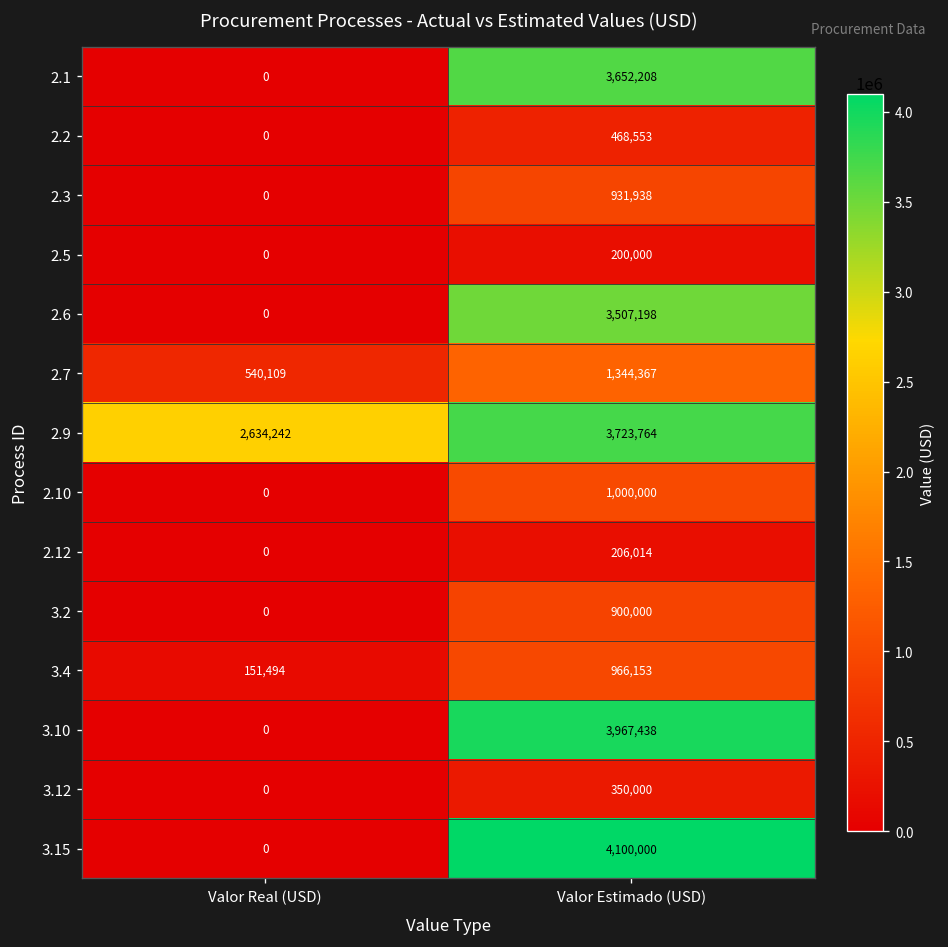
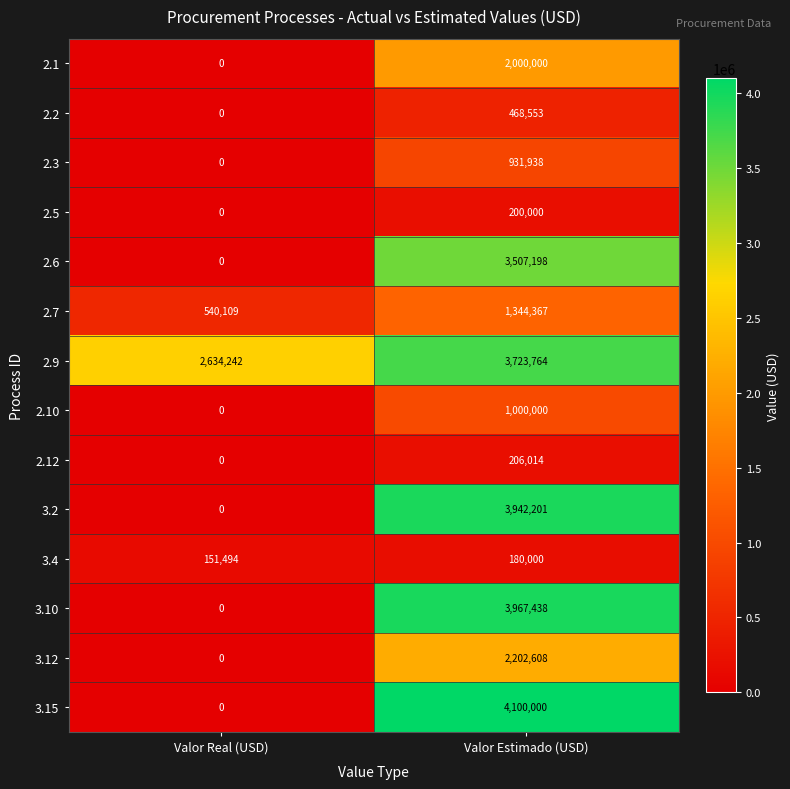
2.1, Valor Estimado (USD): 3,652,208 -> 2,000,000
3.2, Valor Estimado (USD): 900,000 -> 3,942,201
3.4, Valor Estimado (USD): 966,153 -> 180,000
3.12, Valor Estimado (USD): 350,000 -> 2,202,608
